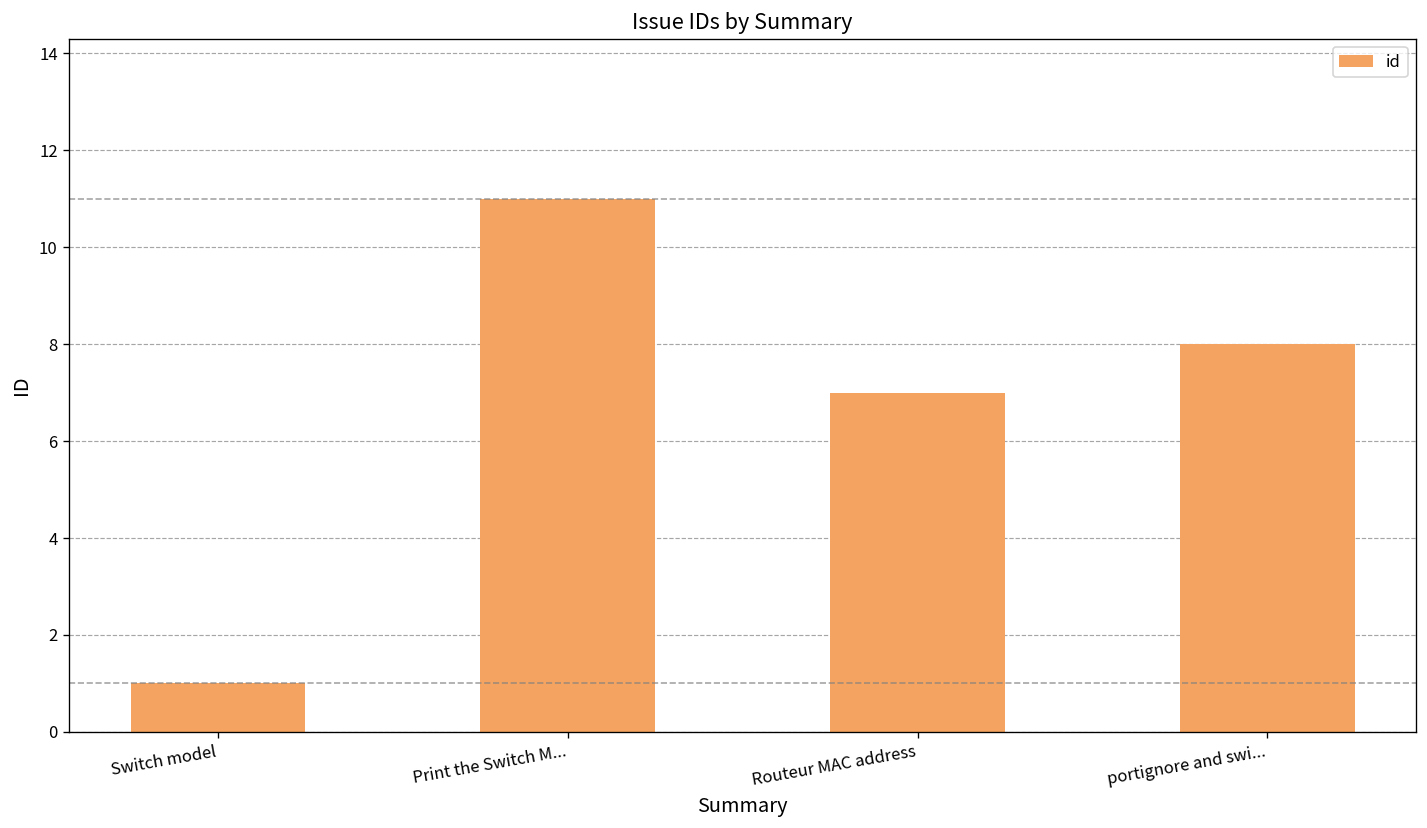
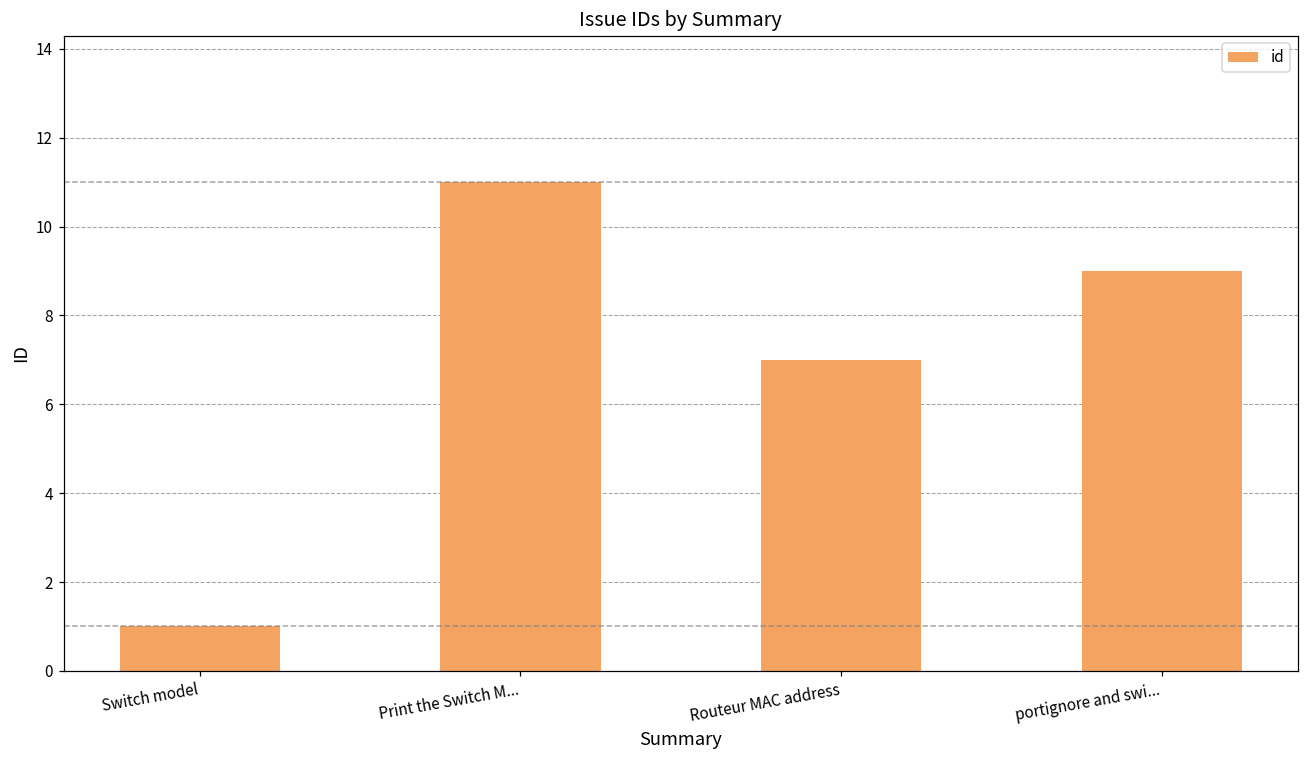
portignore and swi...: 8 -> 9
